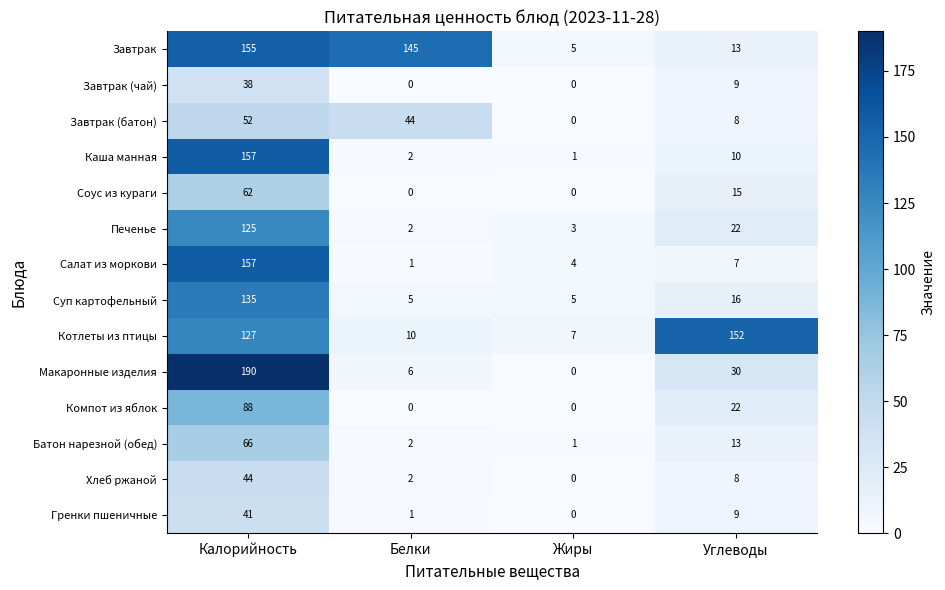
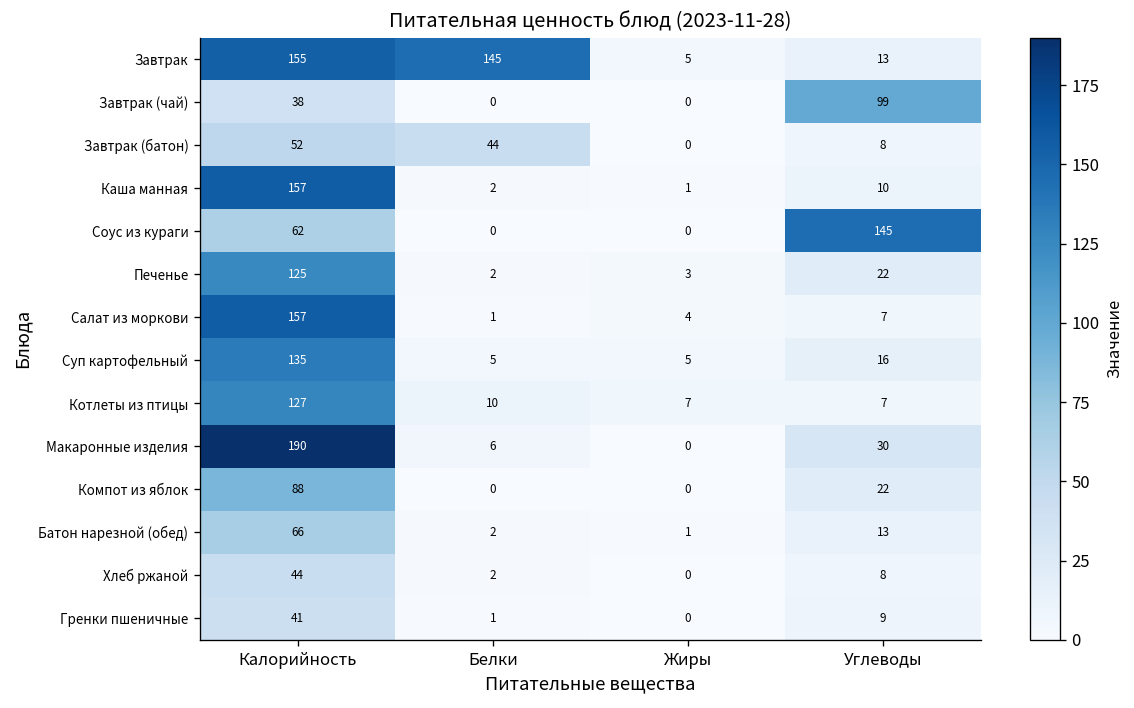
Завтрак (чай), Углеводы: 9 -> 99
Соус из кураги, Углеводы: 15 -> 145
Котлеты из птицы, Углеводы: 152 -> 7
